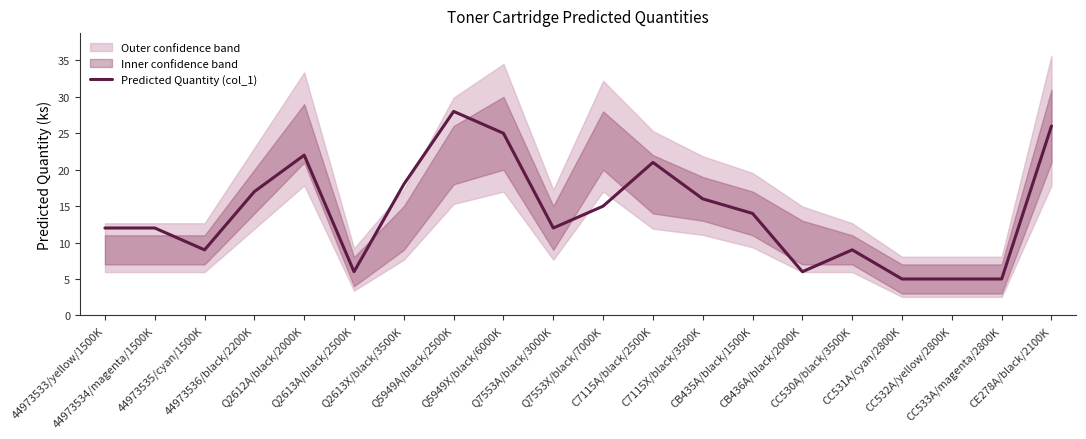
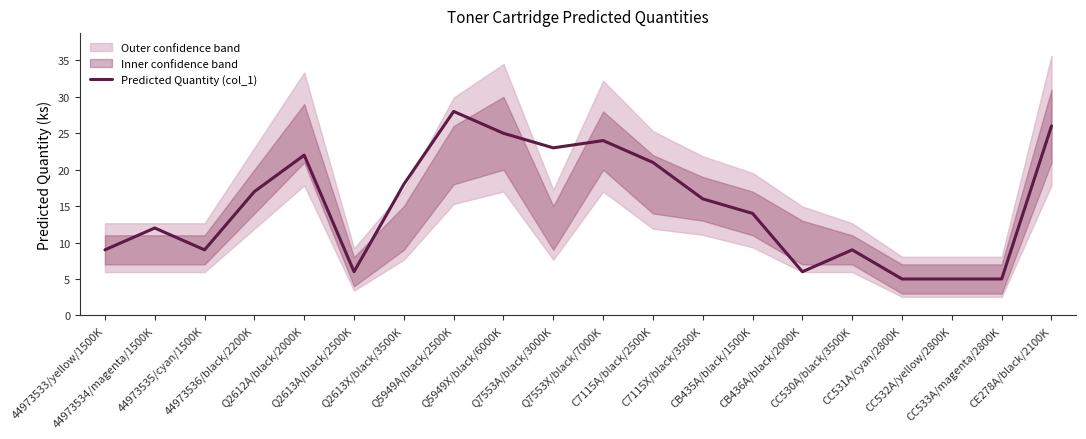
Predicted Quantity (col_1), 44973533/yellow/1500K: 12 -> 9
Predicted Quantity (col_1), Q7553A/black/3000K: 12 -> 23
Predicted Quantity (col_1), Q7553X/black/7000K: 15 -> 24
